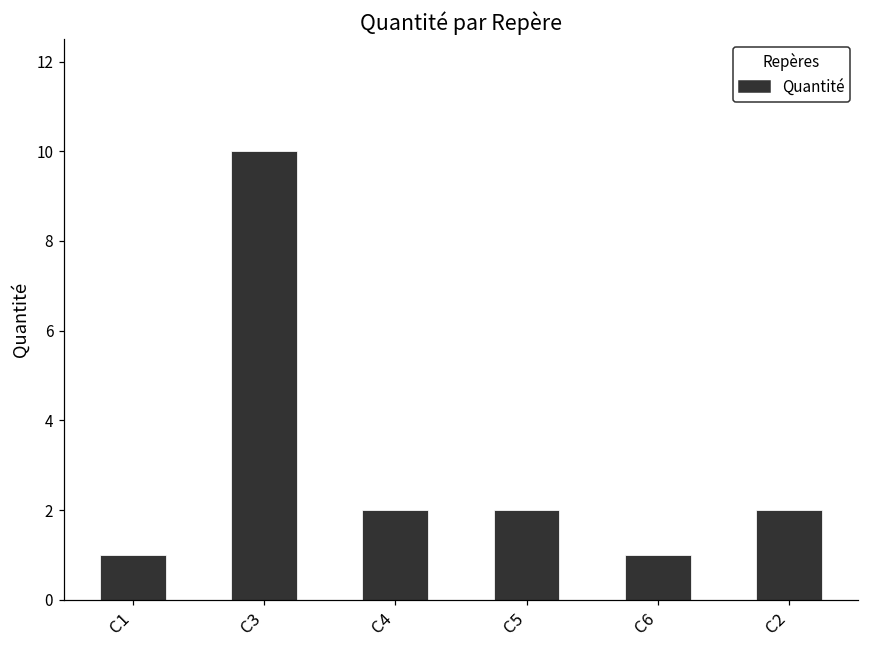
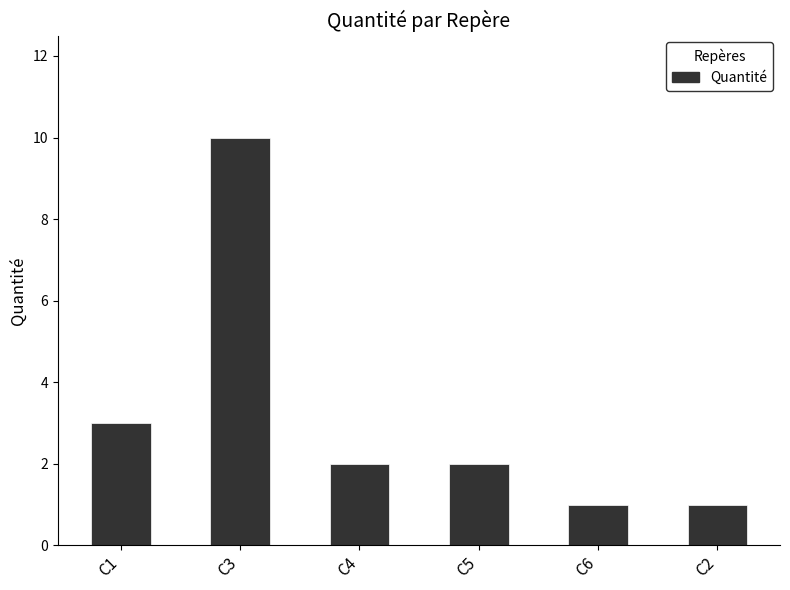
C1: 1 -> 3
C2: 2 -> 1
